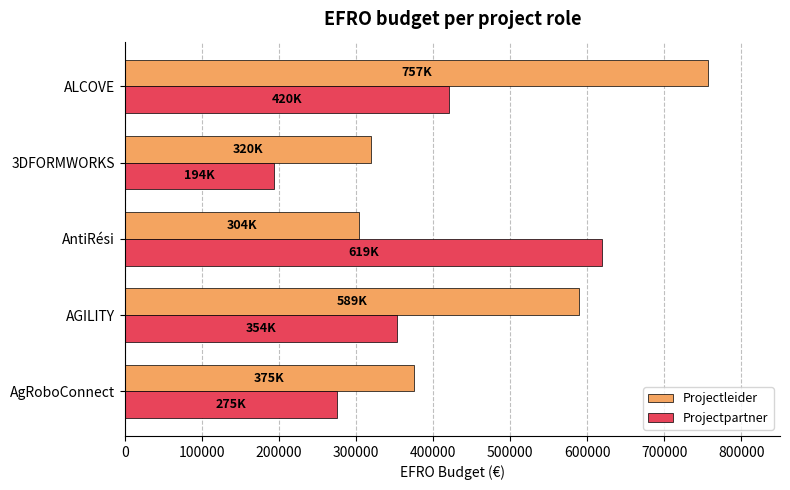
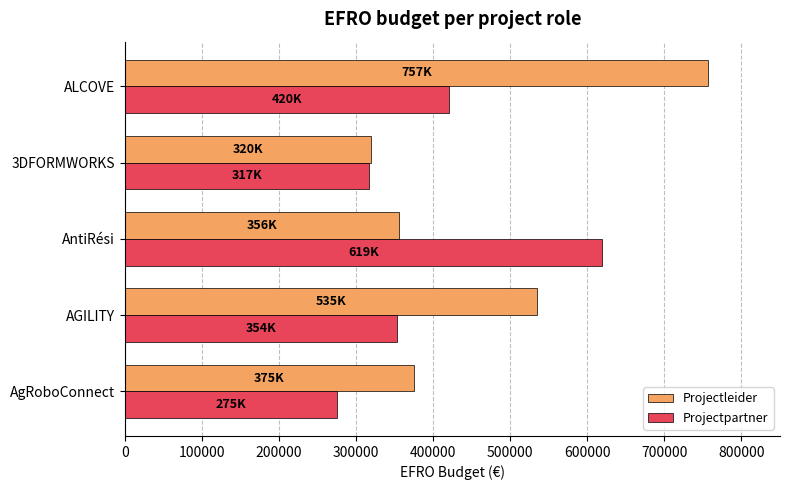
Projectpartner, 3DFORMWORKS: 194K -> 317K
Projectleider, AntiRési: 304K -> 356K
Projectleider, AGILITY: 589K -> 535K
